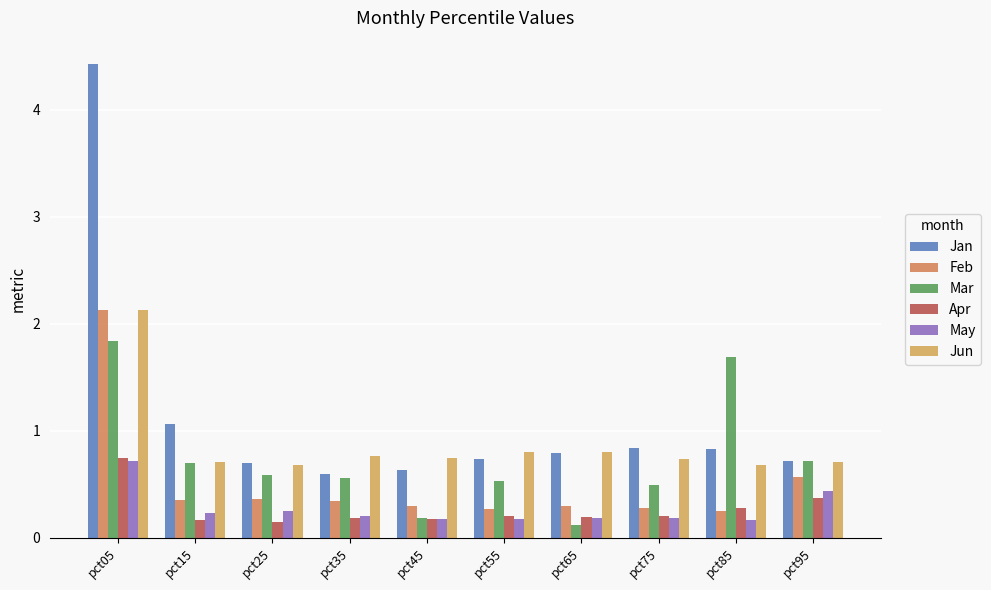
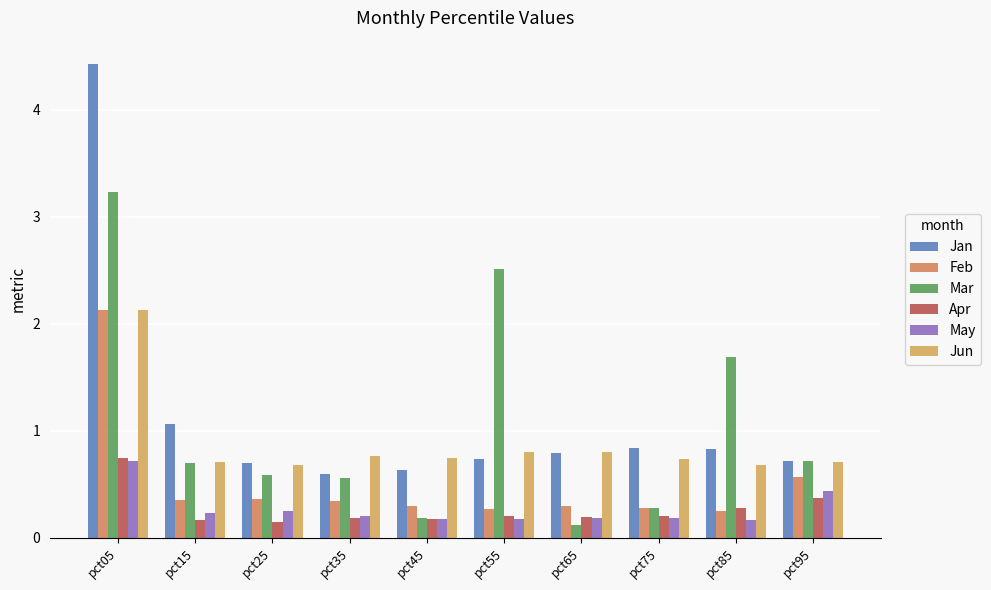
Mar, pct05: 1.84 -> 3.23
Mar, pct55: 0.53 -> 2.52
Mar, pct75: 0.49 -> 0.28
